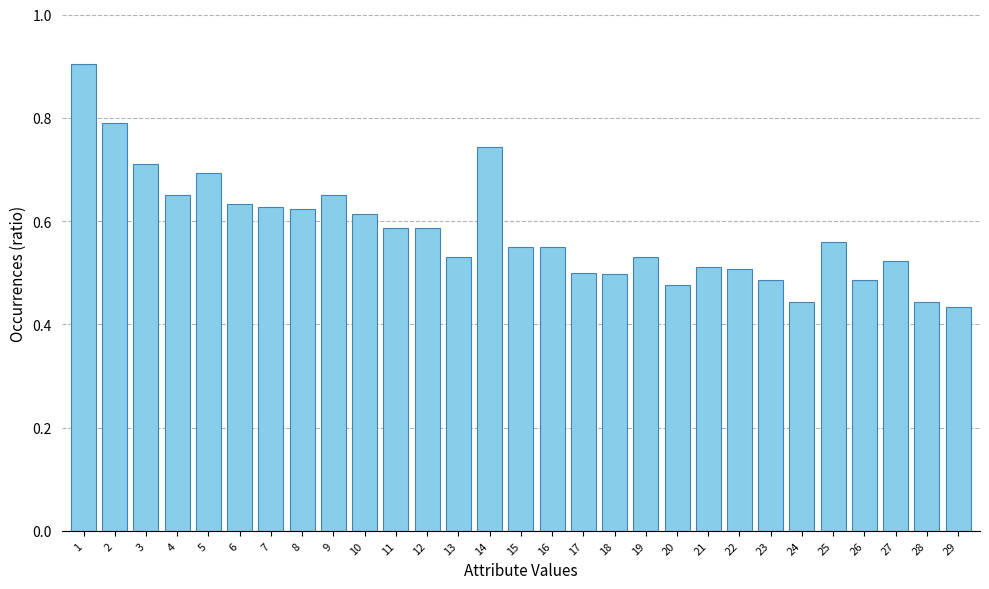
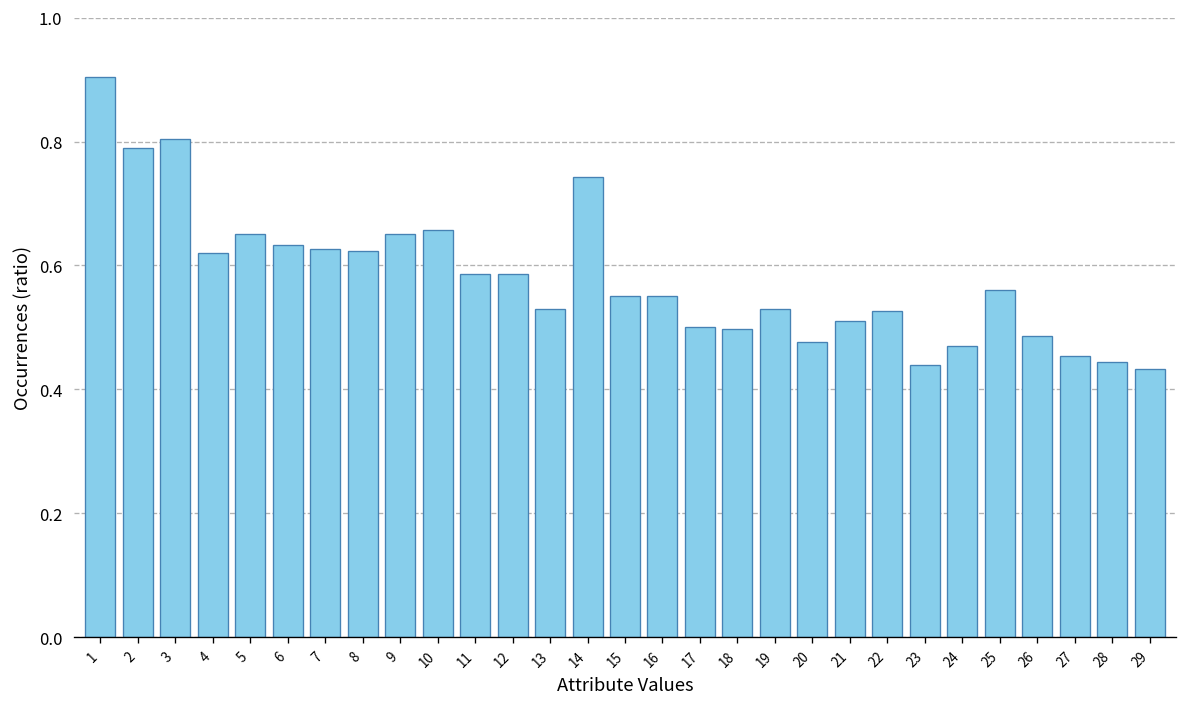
3: 0.71 -> 0.80
4: 0.65 -> 0.62
5: 0.69 -> 0.65
10: 0.61 -> 0.66
22: 0.51 -> 0.53
23: 0.49 -> 0.44
24: 0.44 -> 0.47
27: 0.52 -> 0.45
